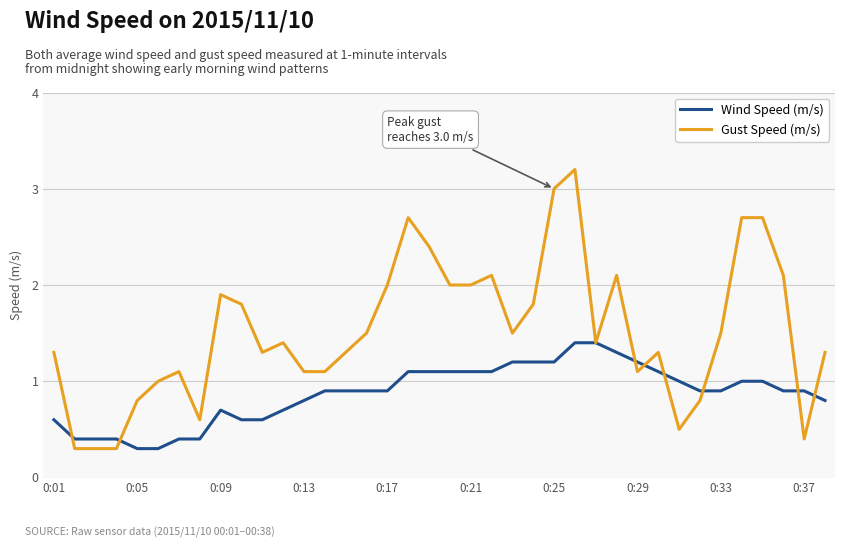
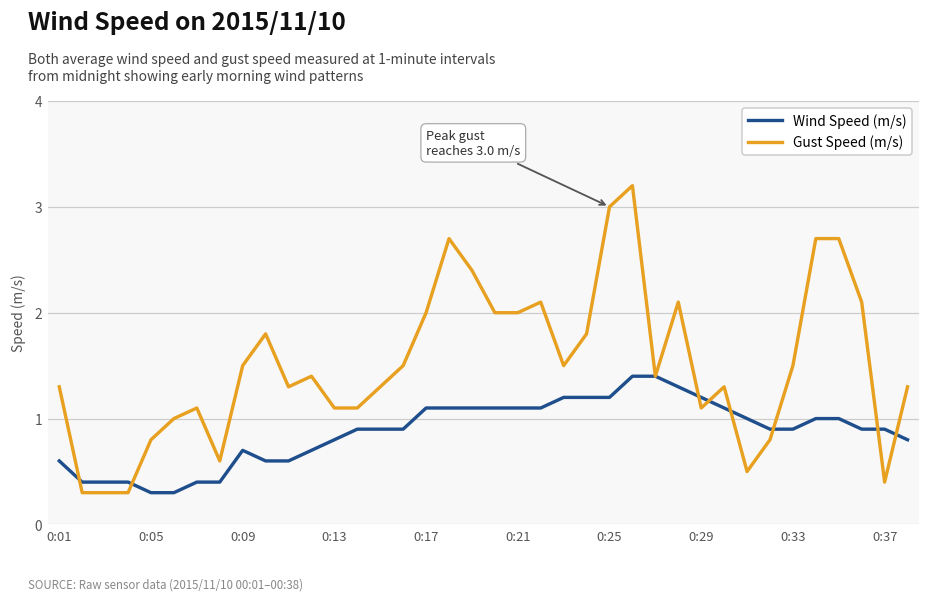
Gust Speed (m/s), 0:09: 1.9 -> 1.5
Wind Speed (m/s), 0:17: 0.9 -> 1.1
